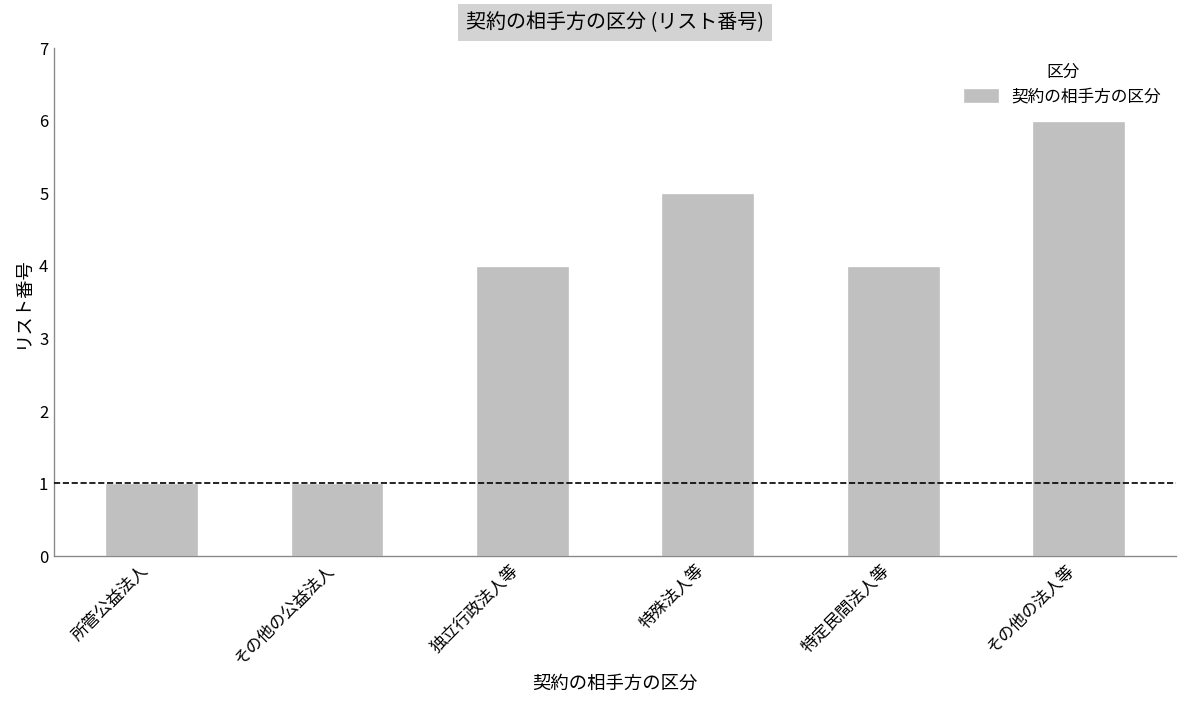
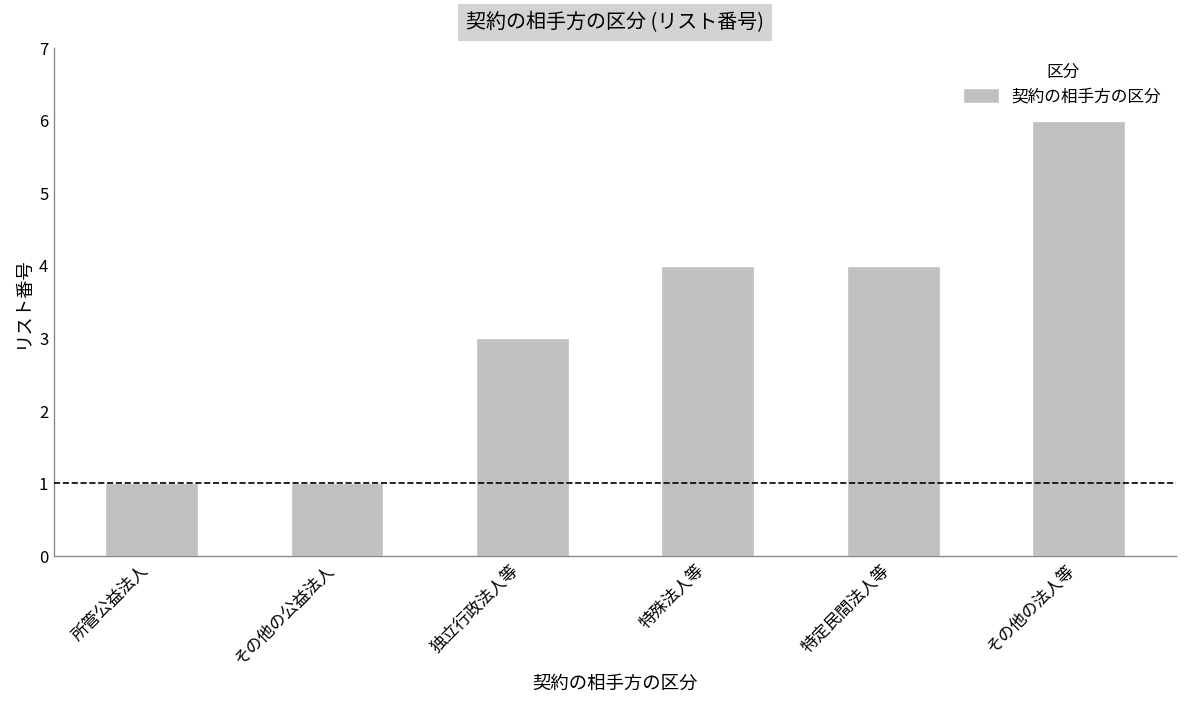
独立行政法人等: 4 -> 3
特殊法人等: 5 -> 4
